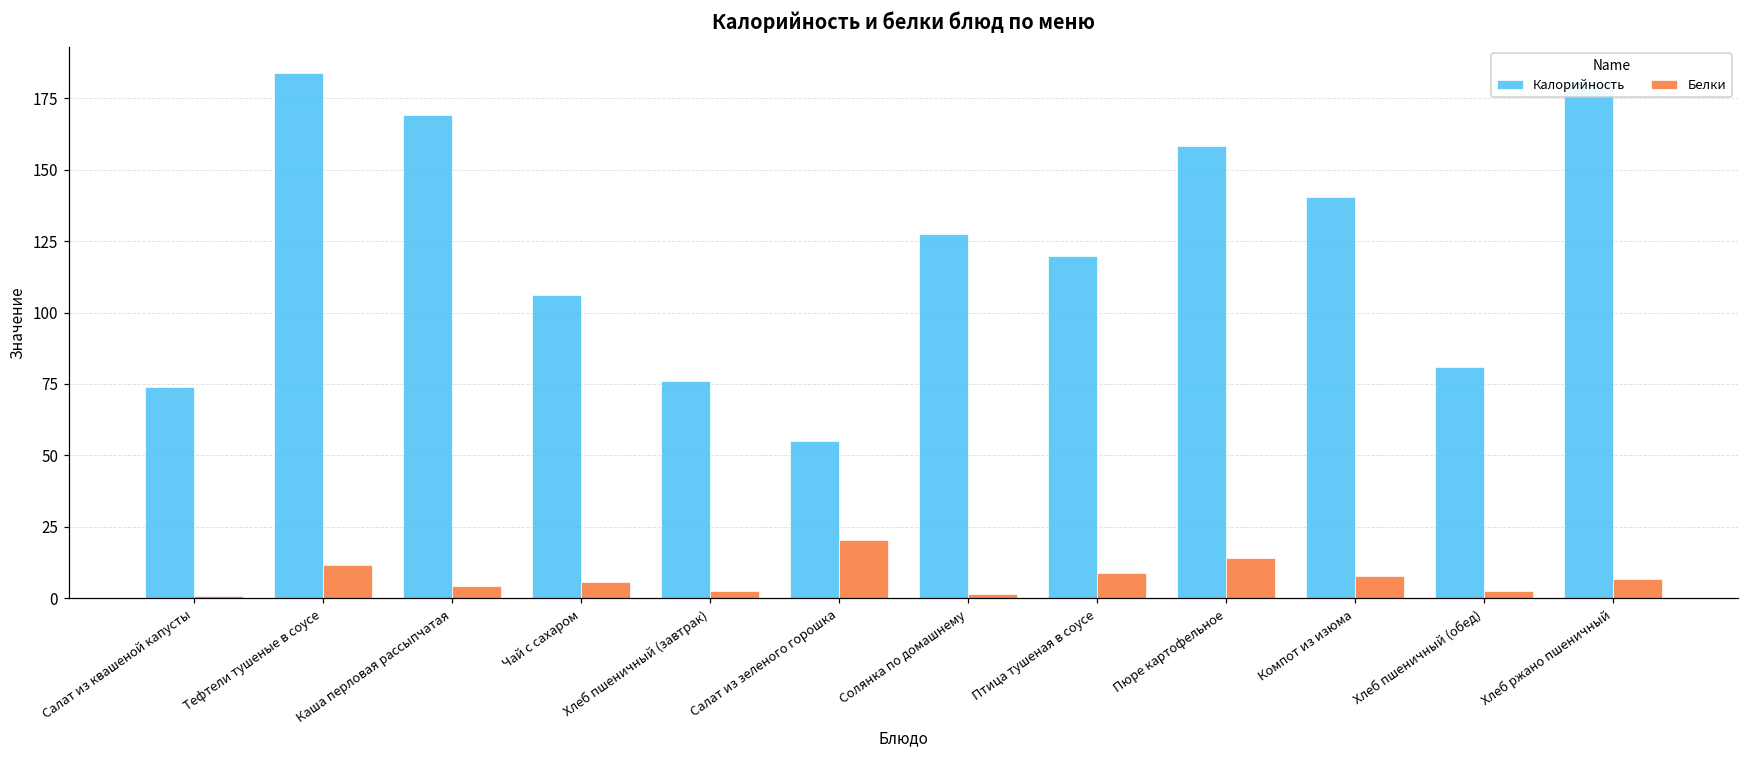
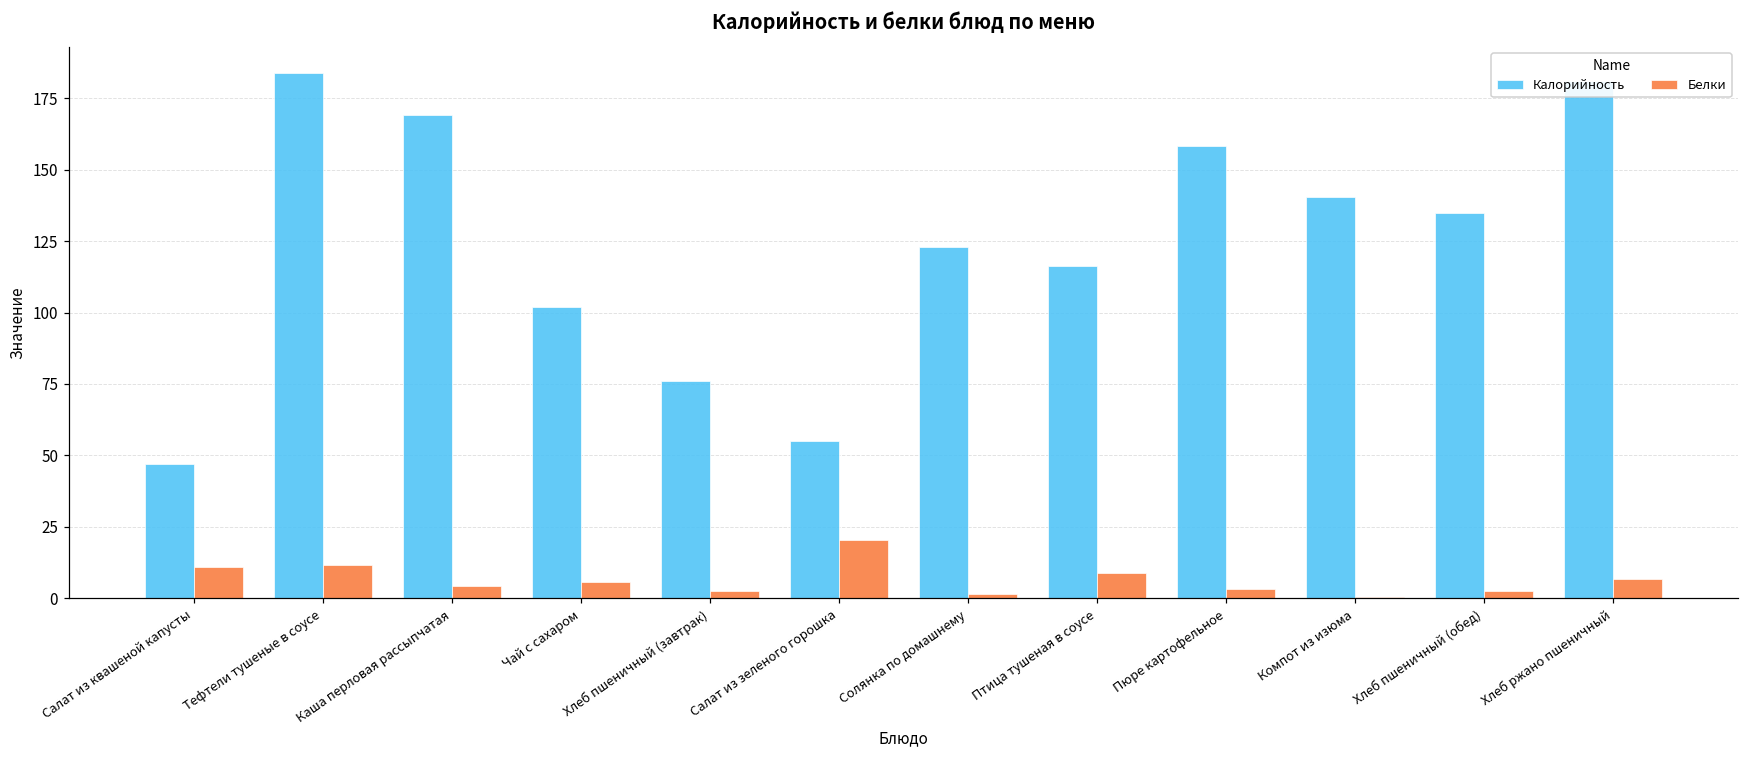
Калорийность, Салат из квашеной капусты: 74 -> 47
Белки, Салат из квашеной капусты: 1 -> 11
Калорийность, Чай с сахаром: 106 -> 102
Калорийность, Солянка по домашнему: 127 -> 123
Калорийность, Птица тушеная в соусе: 120 -> 116
Белки, Пюре картофельное: 14 -> 3
Белки, Компот из изюма: 8 -> 0
Калорийность, Хлеб пшеничный (обед): 81 -> 135
